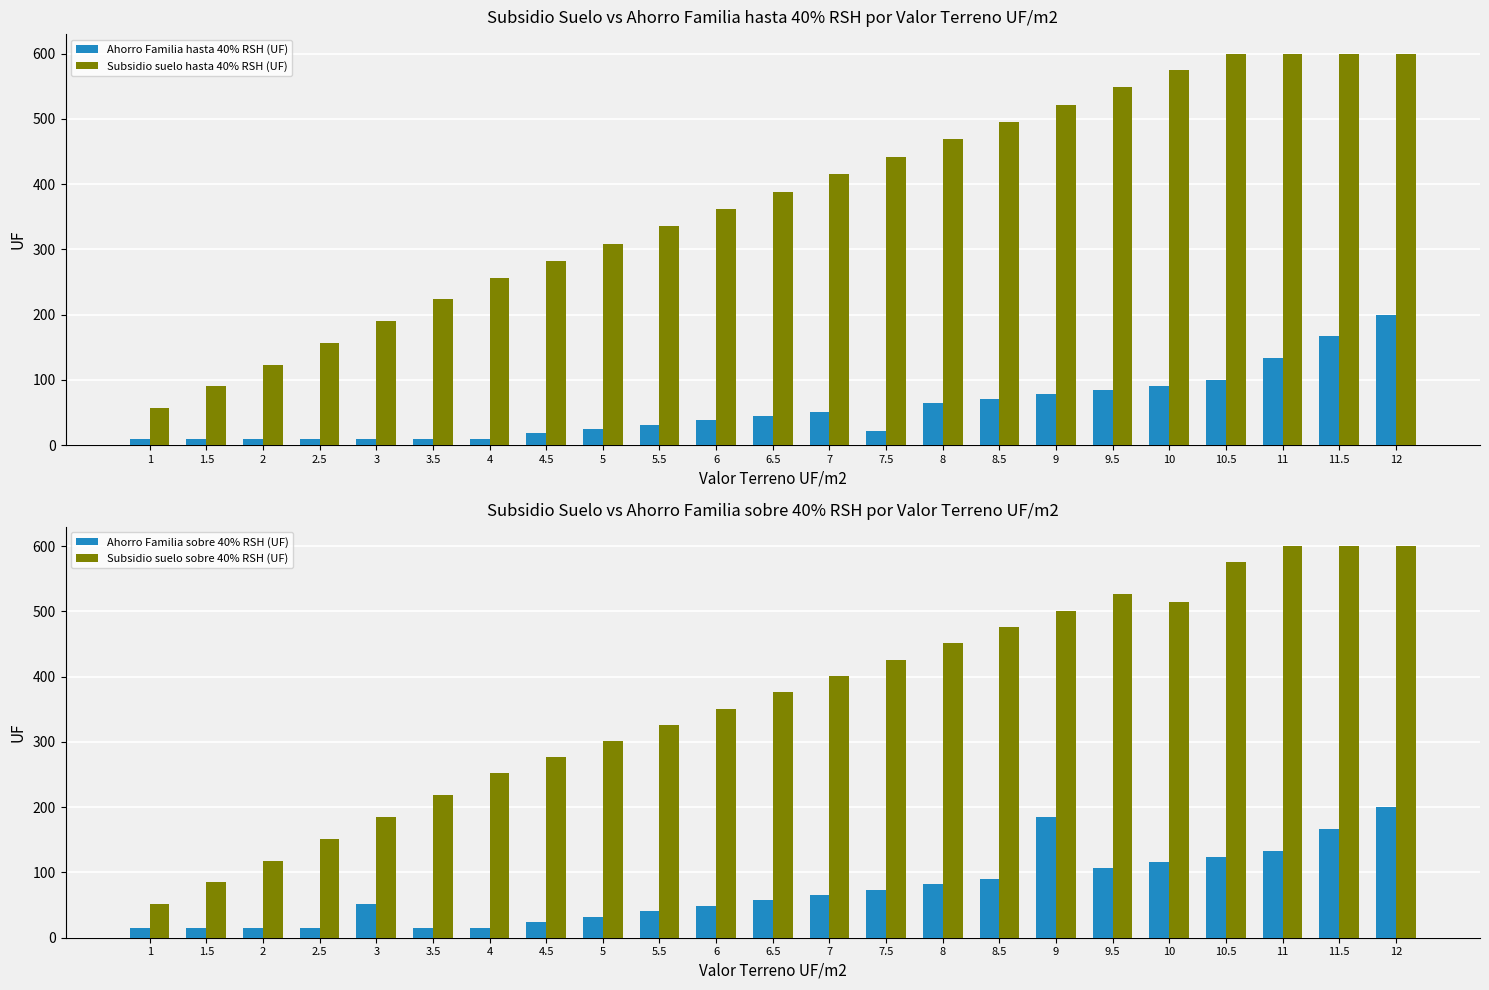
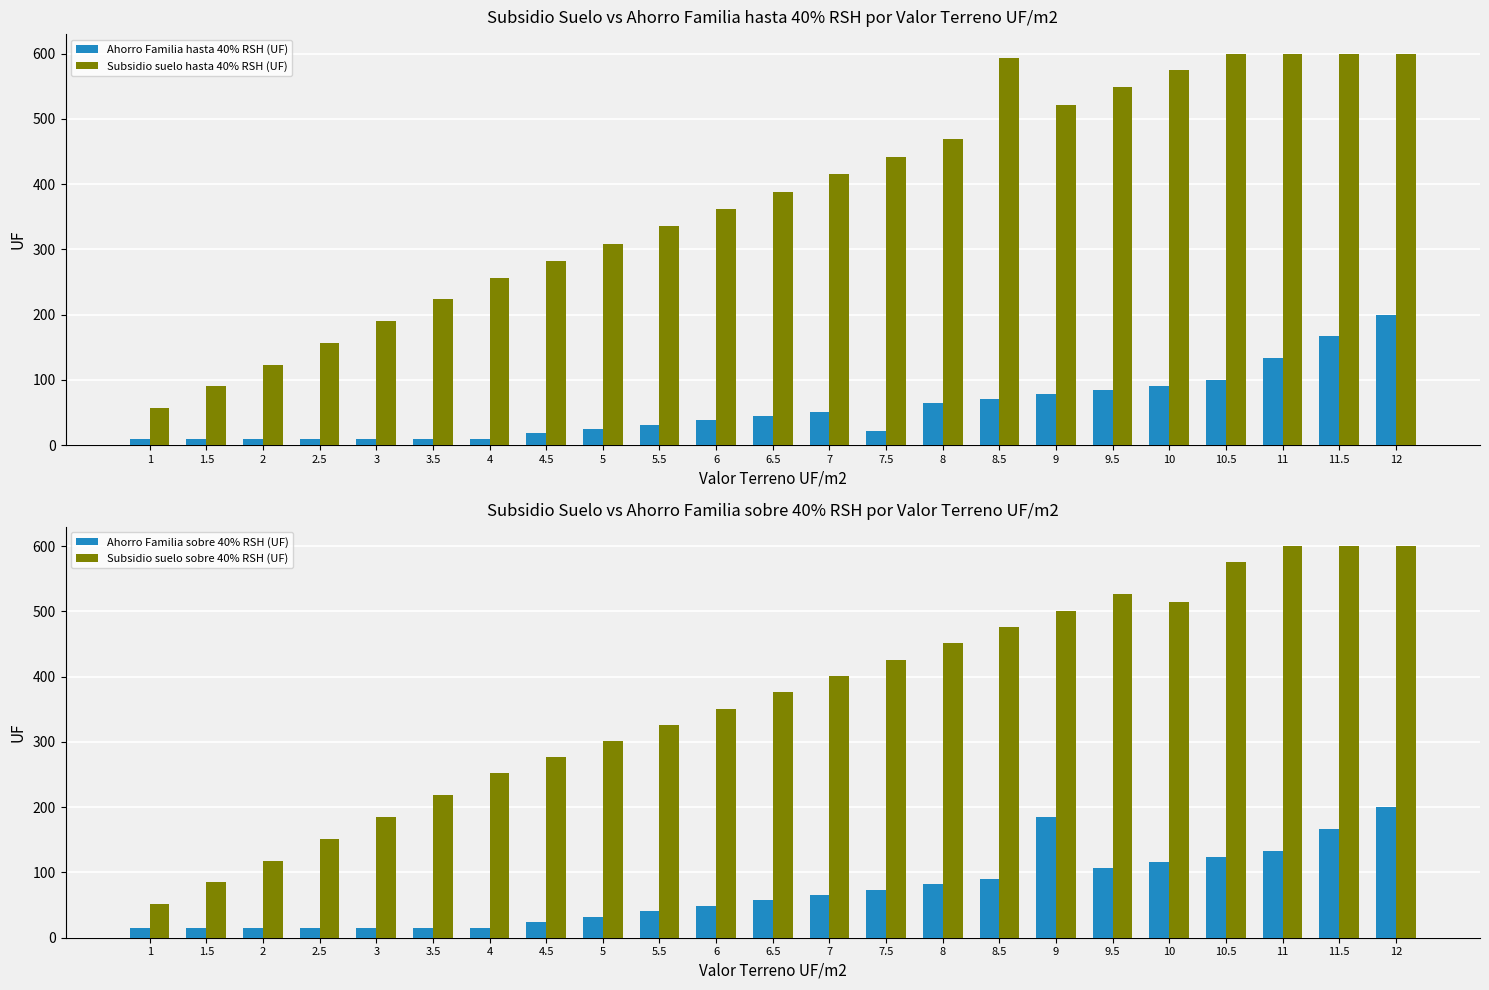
Subsidio Suelo vs Ahorro Familia hasta 40% RSH por Valor Terreno UF/m2, Subsidio suelo hasta 40% RSH (UF), 8.5: 500 -> 590
Subsidio Suelo vs Ahorro Familia sobre 40% RSH por Valor Terreno UF/m2, Ahorro Familia sobre 40% RSH (UF), 3: 50 -> 20
